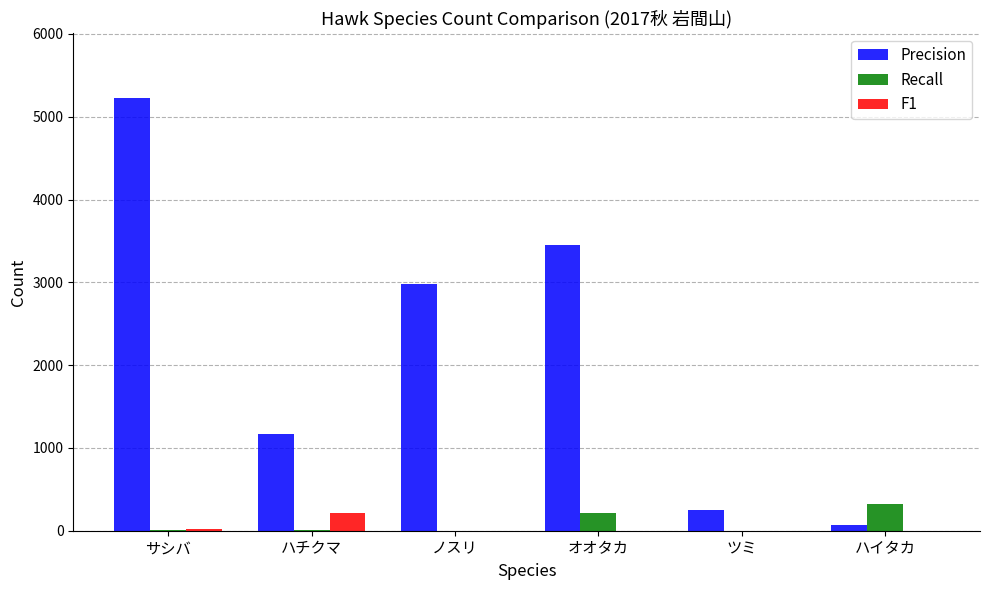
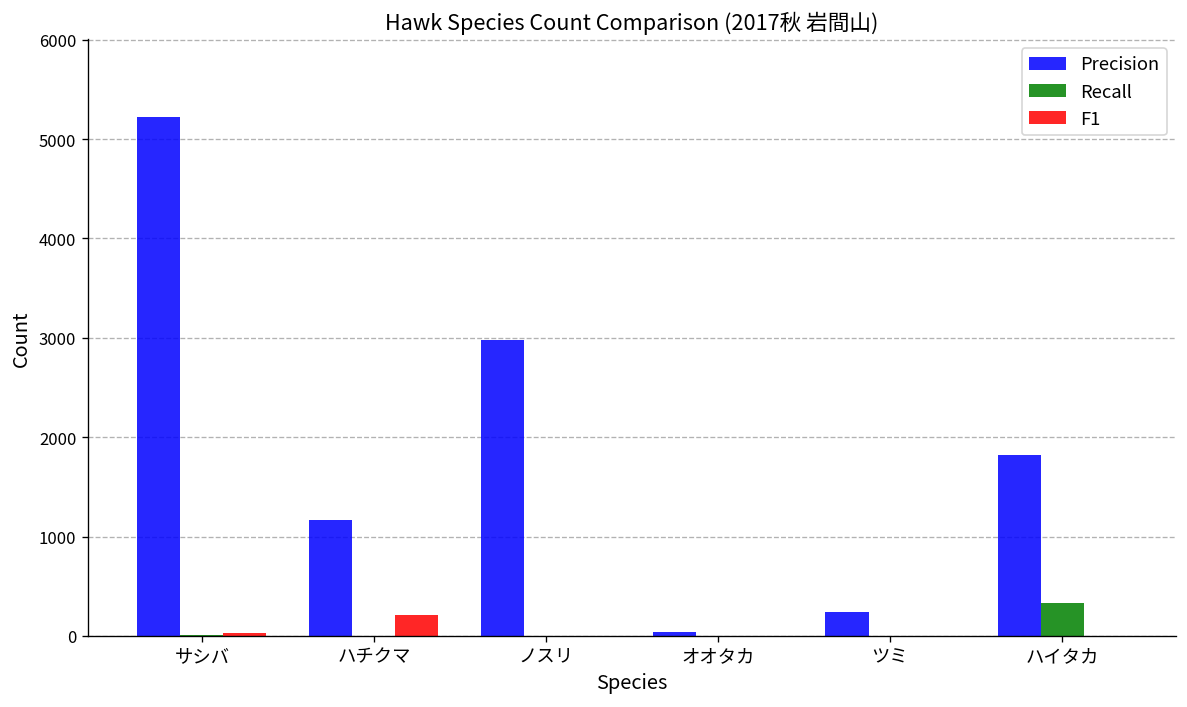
Precision, オオタカ: 3500 -> 0
Recall, オオタカ: 200 -> 0
Precision, ハイタカ: 100 -> 1800
